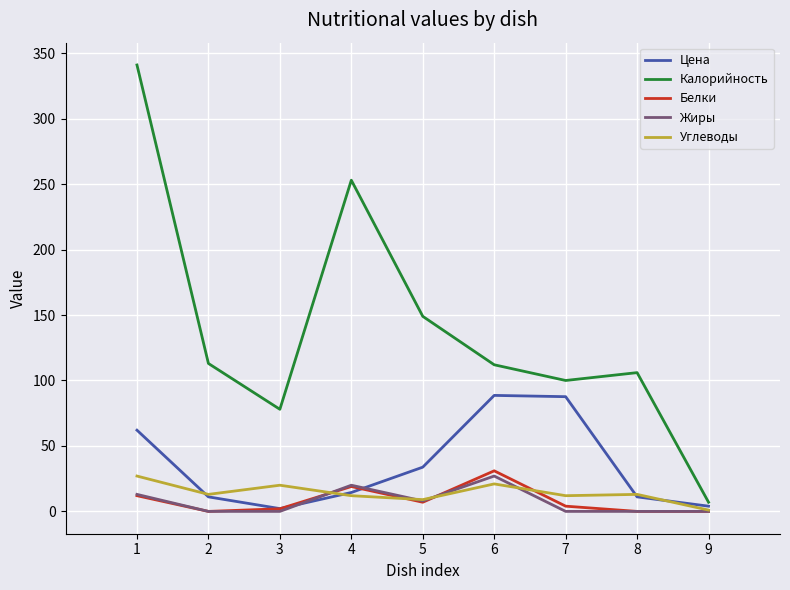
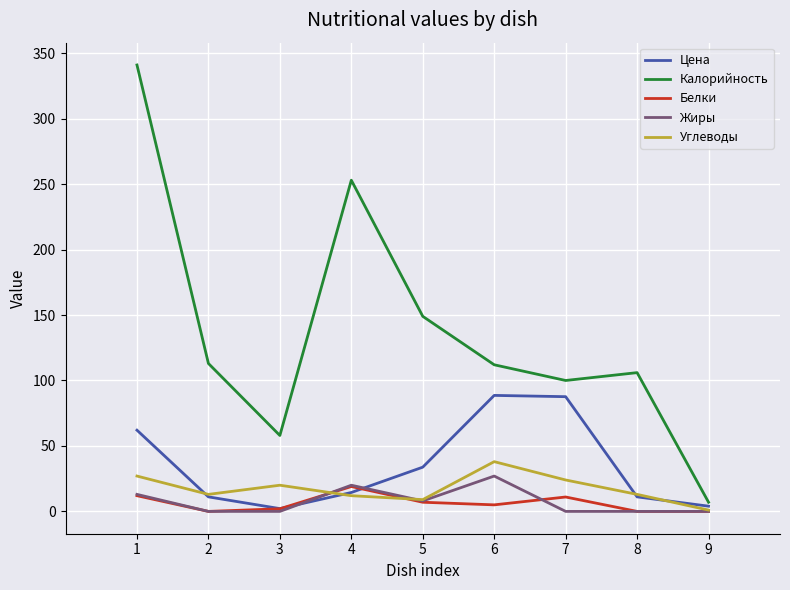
Калорийность, 3: 78 -> 58
Белки, 6: 31 -> 5
Углеводы, 6: 21 -> 38
Белки, 7: 4 -> 11
Углеводы, 7: 12 -> 24
